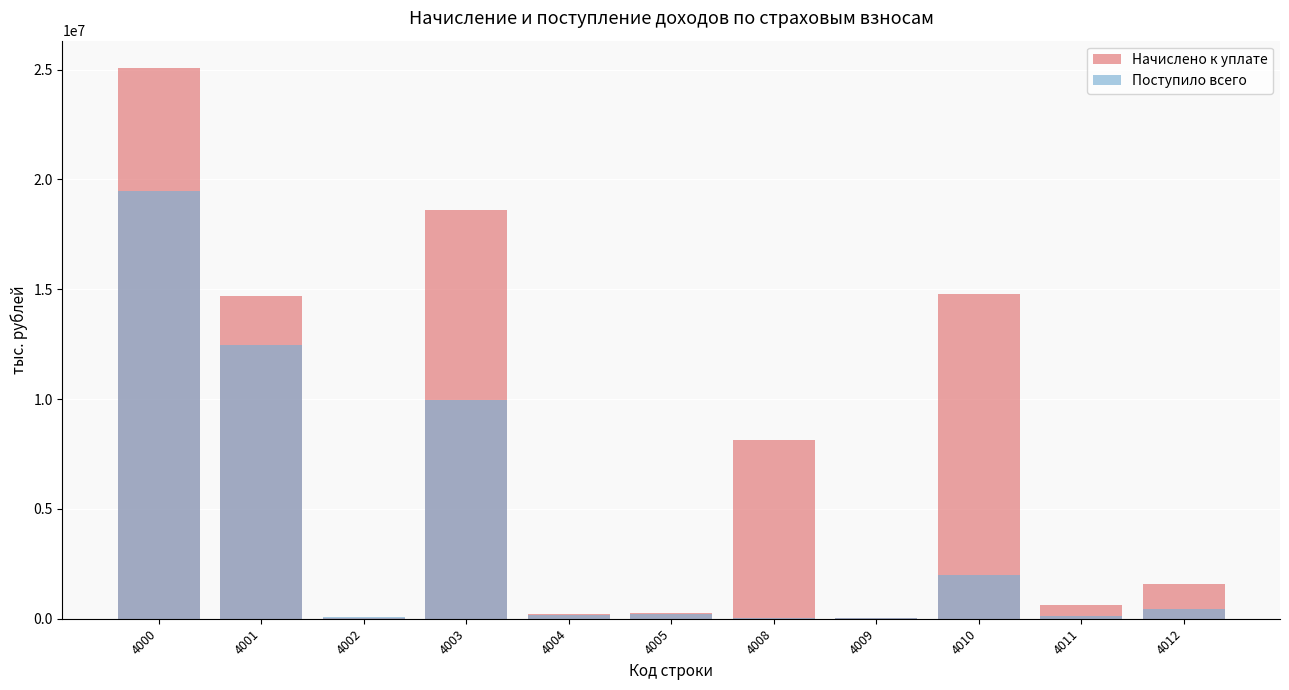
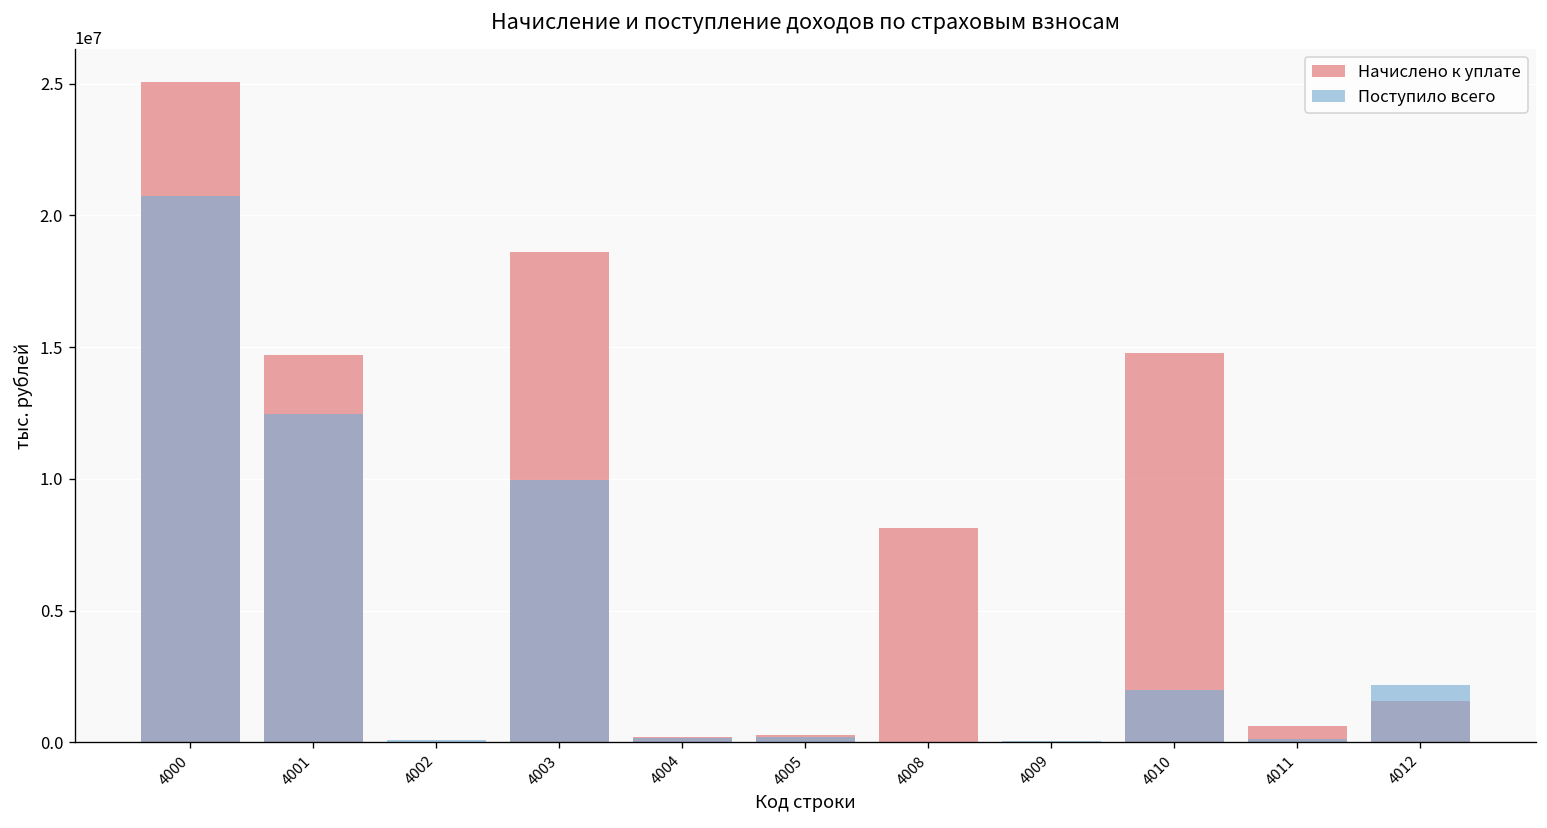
Поступило всего, 4000: 19500000 -> 20700000
Поступило всего, 4012: 400000 -> 2200000
